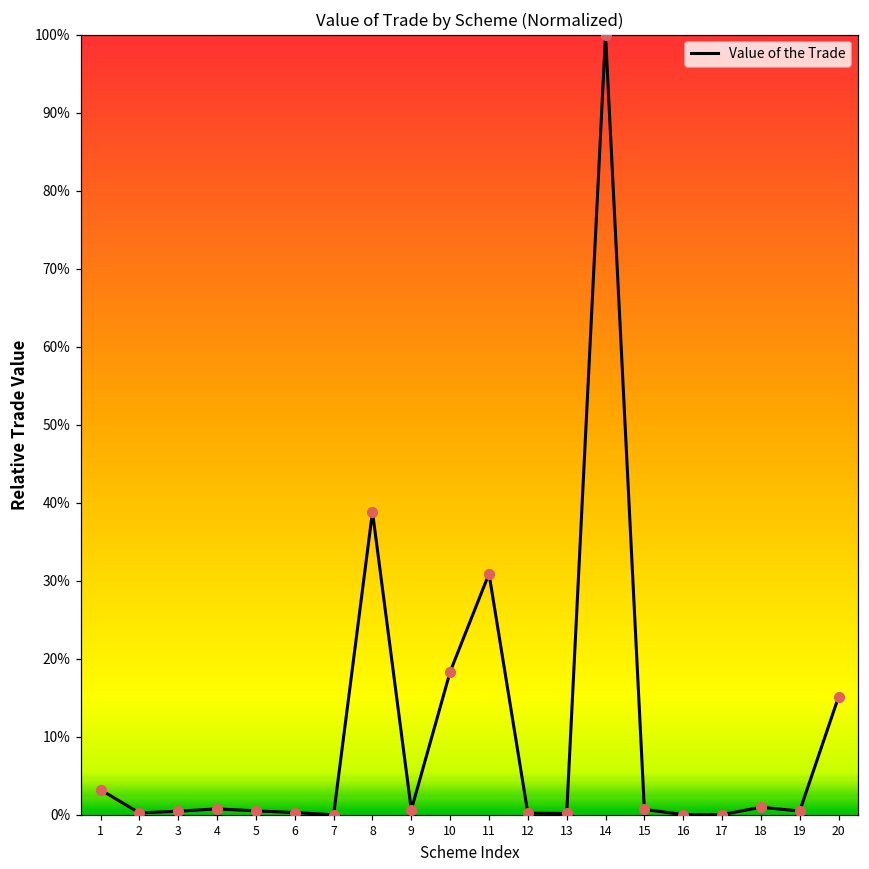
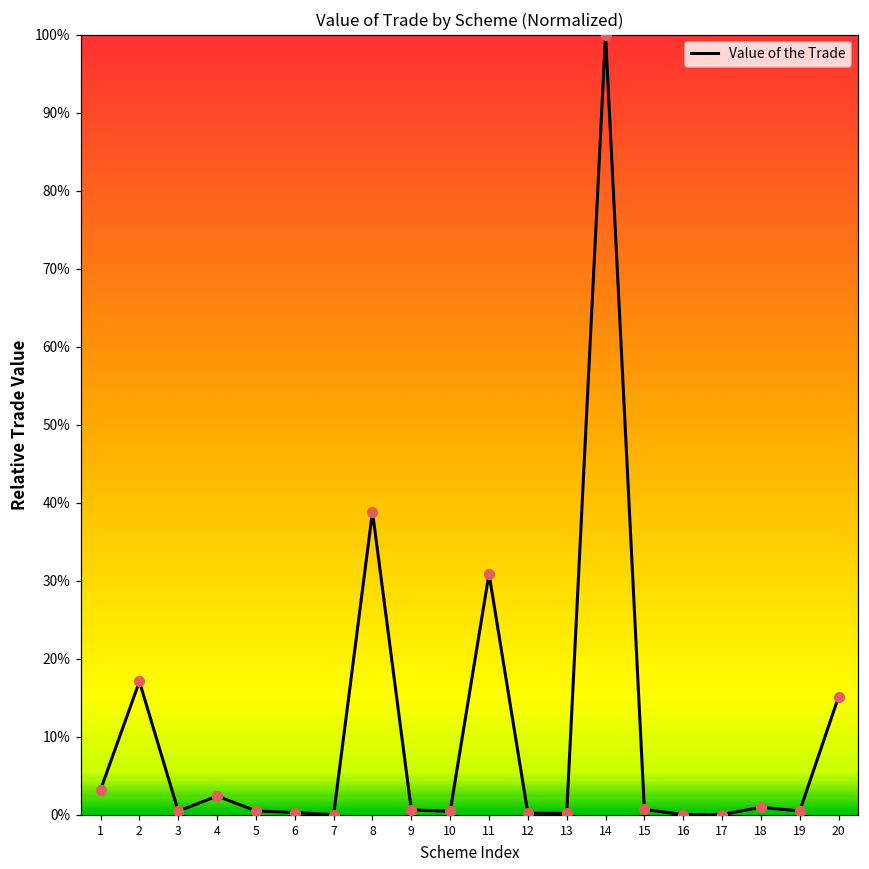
2: 0% -> 17%
4: 1% -> 2%
10: 18% -> 0%
